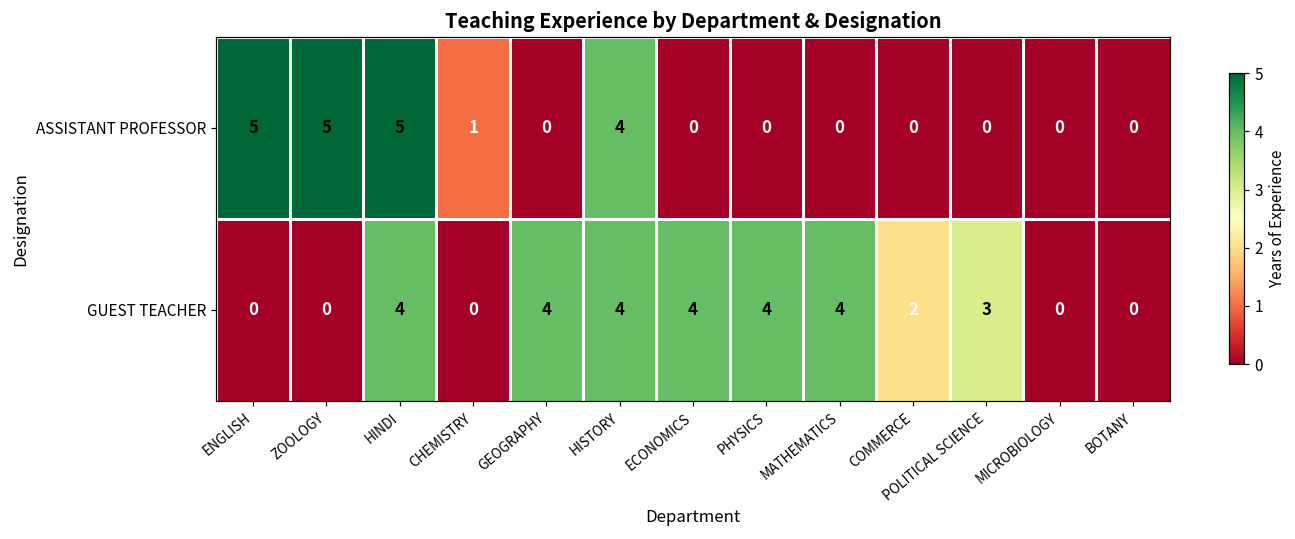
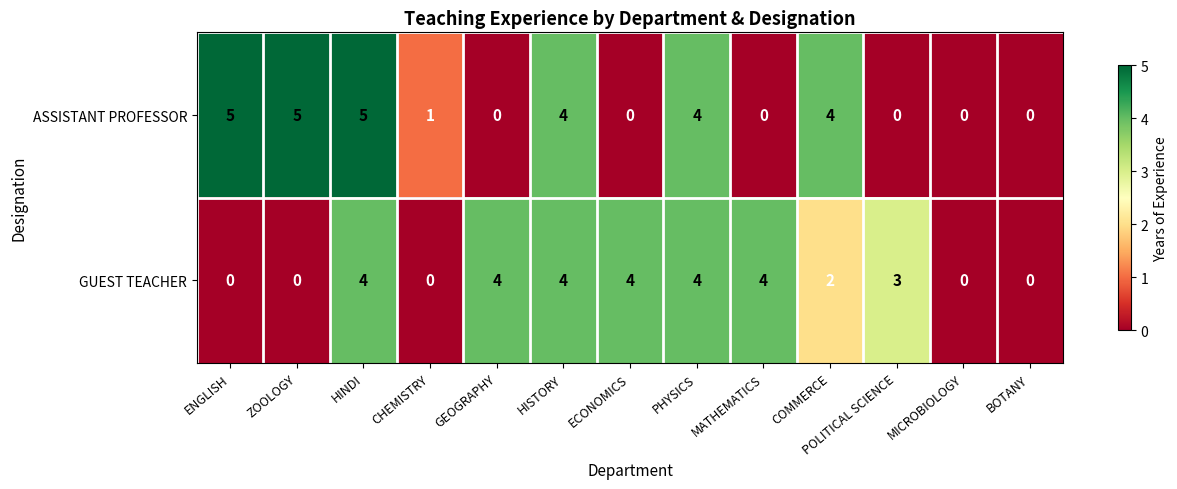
ASSISTANT PROFESSOR, PHYSICS: 0 -> 4
ASSISTANT PROFESSOR, COMMERCE: 0 -> 4
